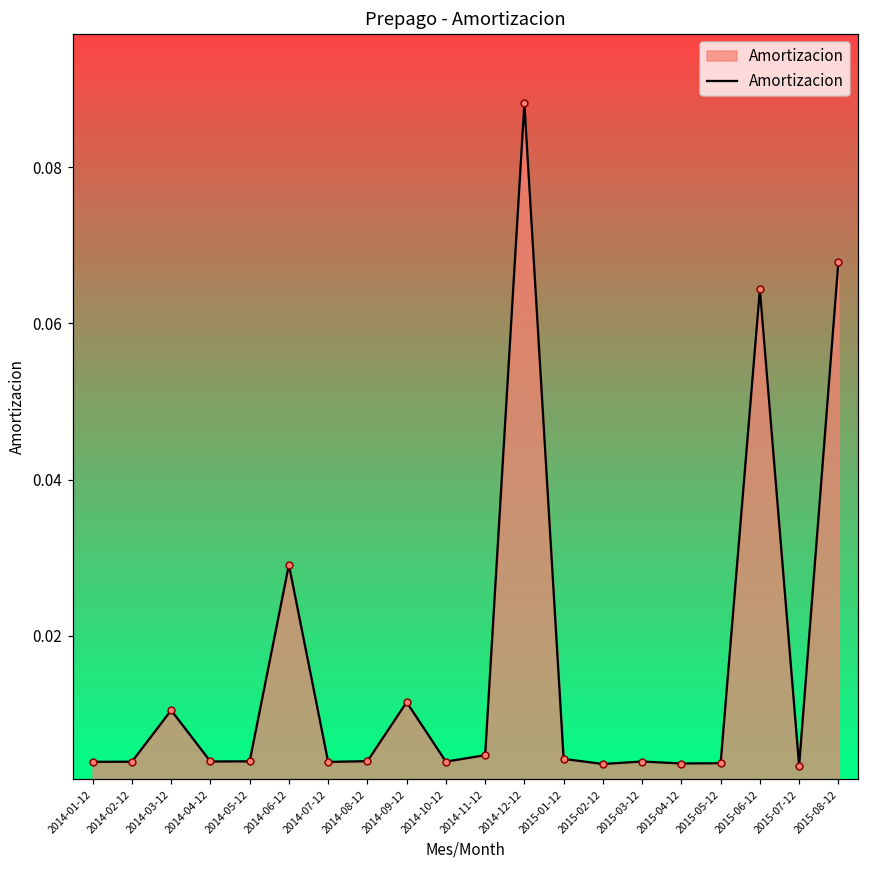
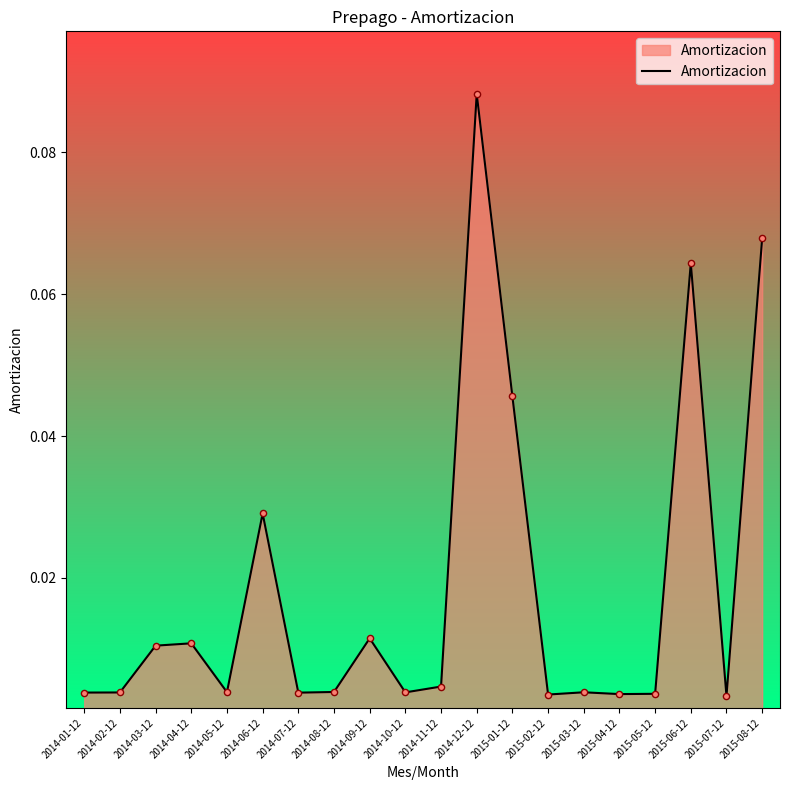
2014-04-12: 0.004 -> 0.011
2015-01-12: 0.004 -> 0.046
